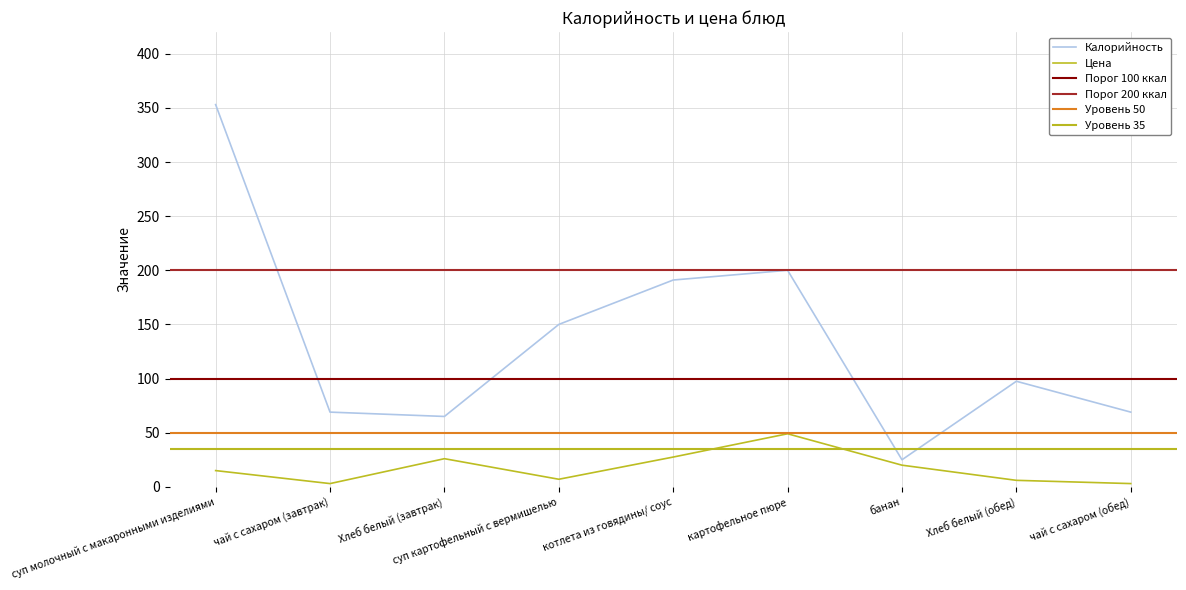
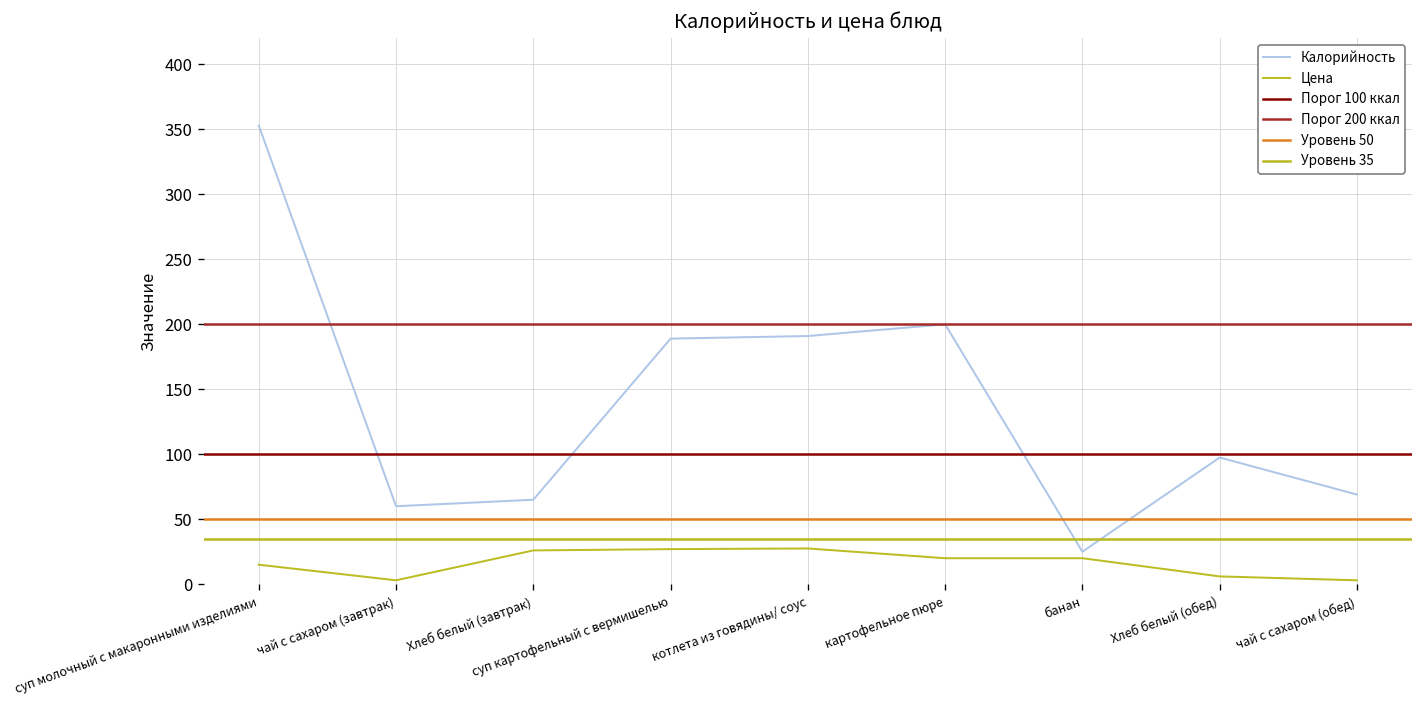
Калорийность, чай с сахаром (завтрак): 69 -> 60
Калорийность, суп картофельный с вермишелью: 150 -> 189
Цена, суп картофельный с вермишелью: 7 -> 27
Цена, картофельное пюре: 49 -> 20
